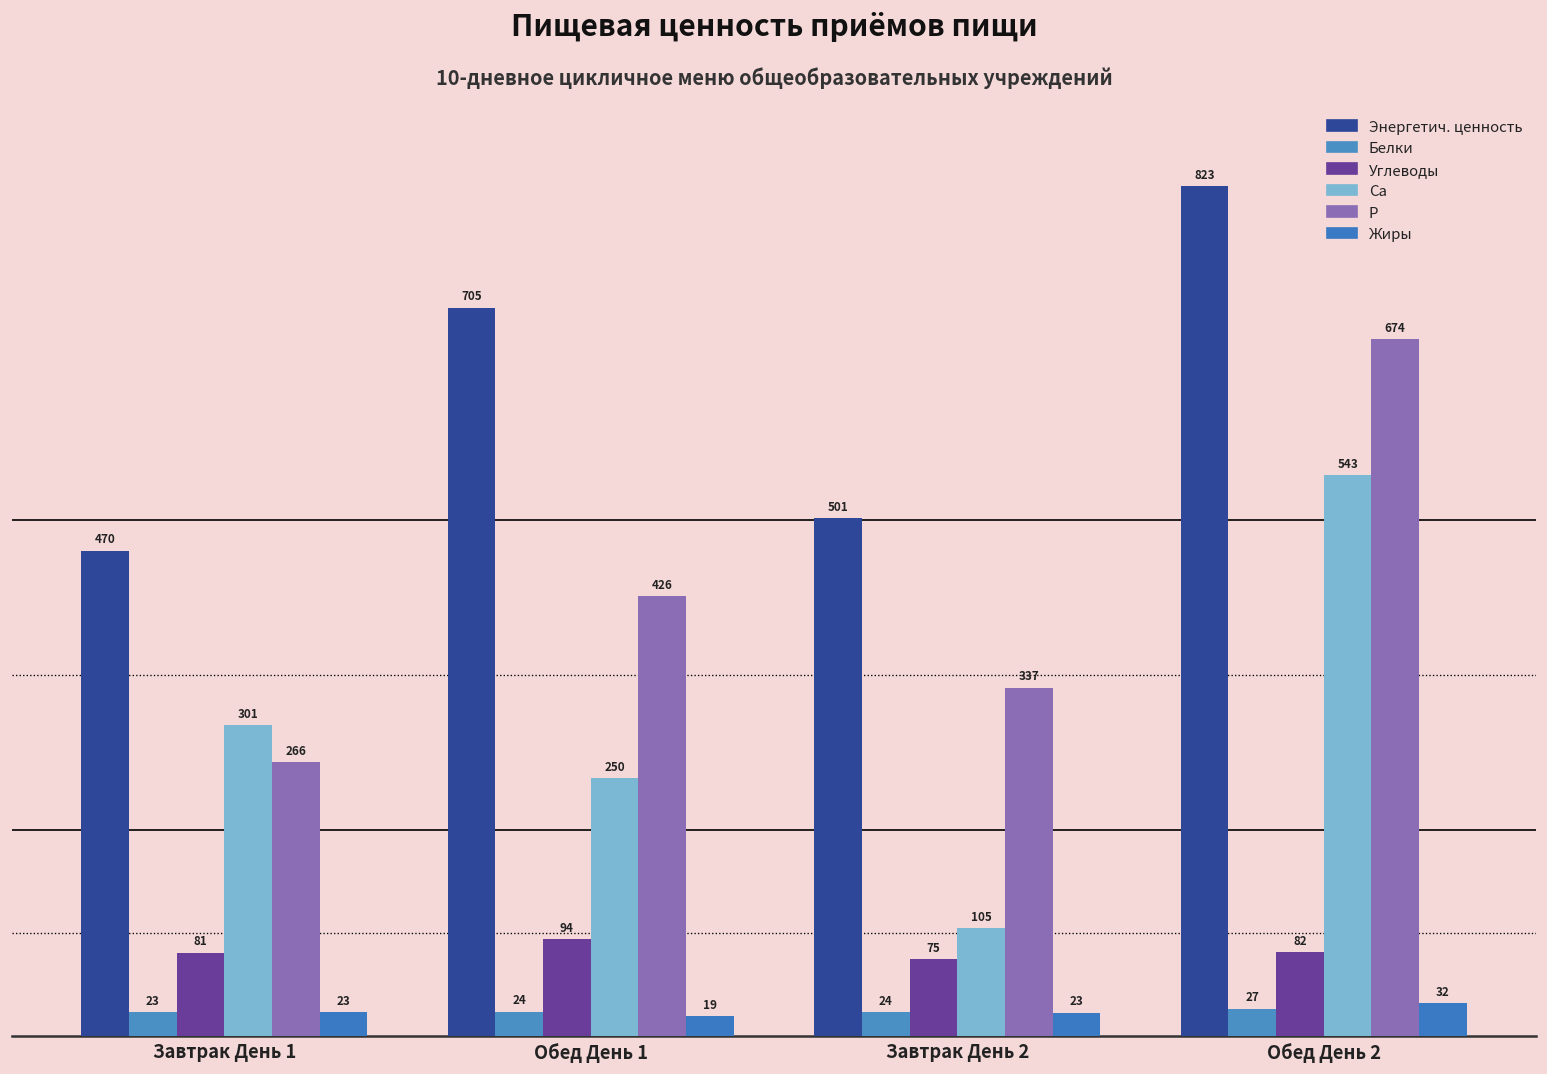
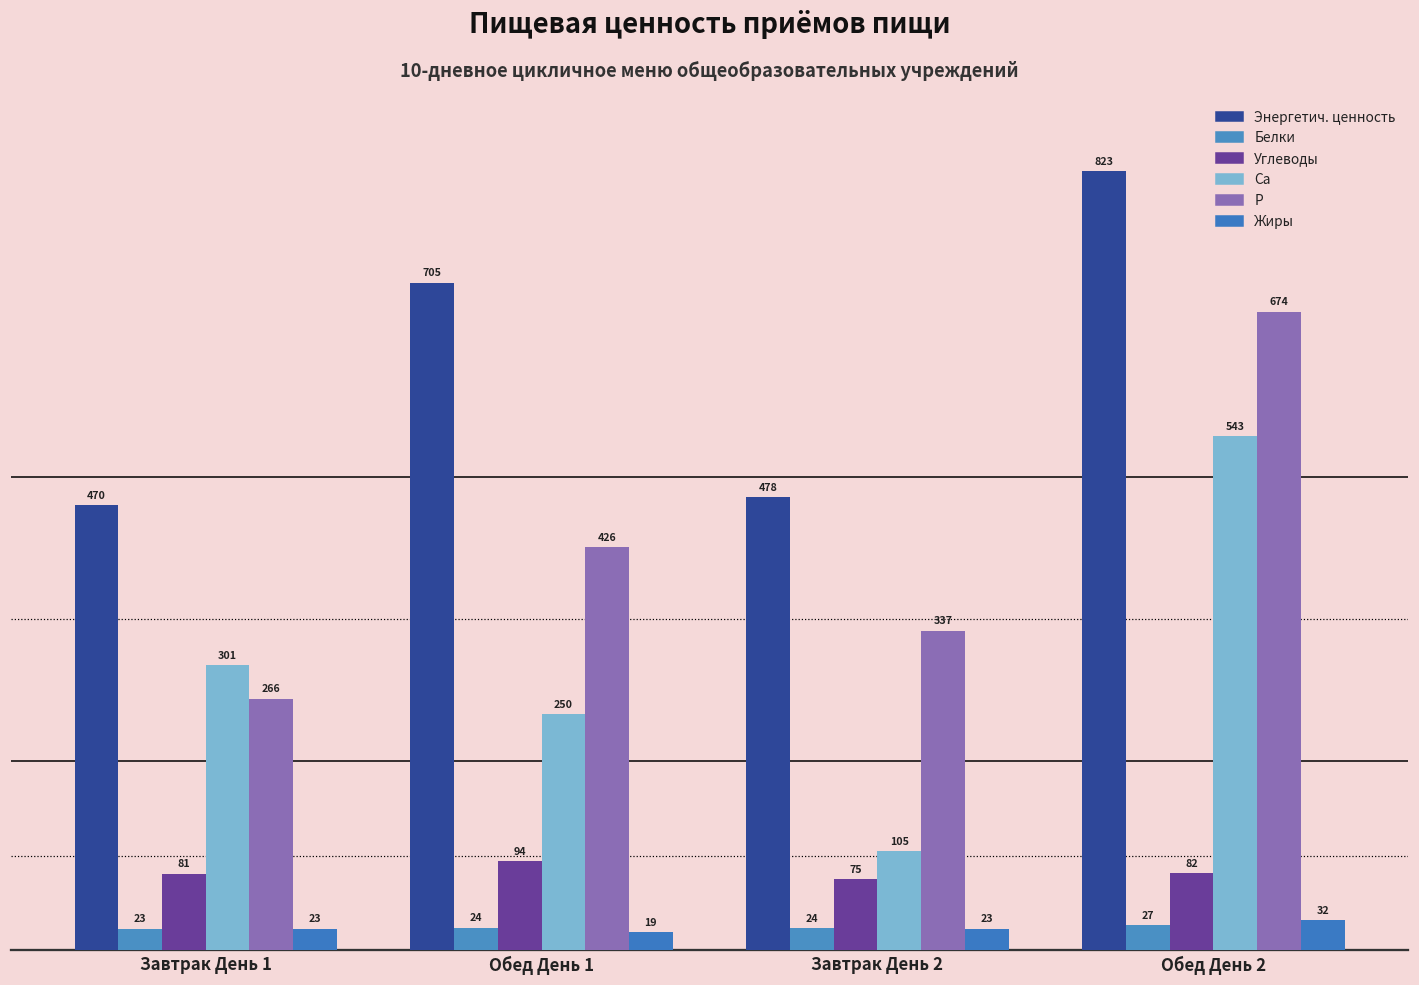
Энергетич. ценность, Завтрак День 2: 501 -> 478
